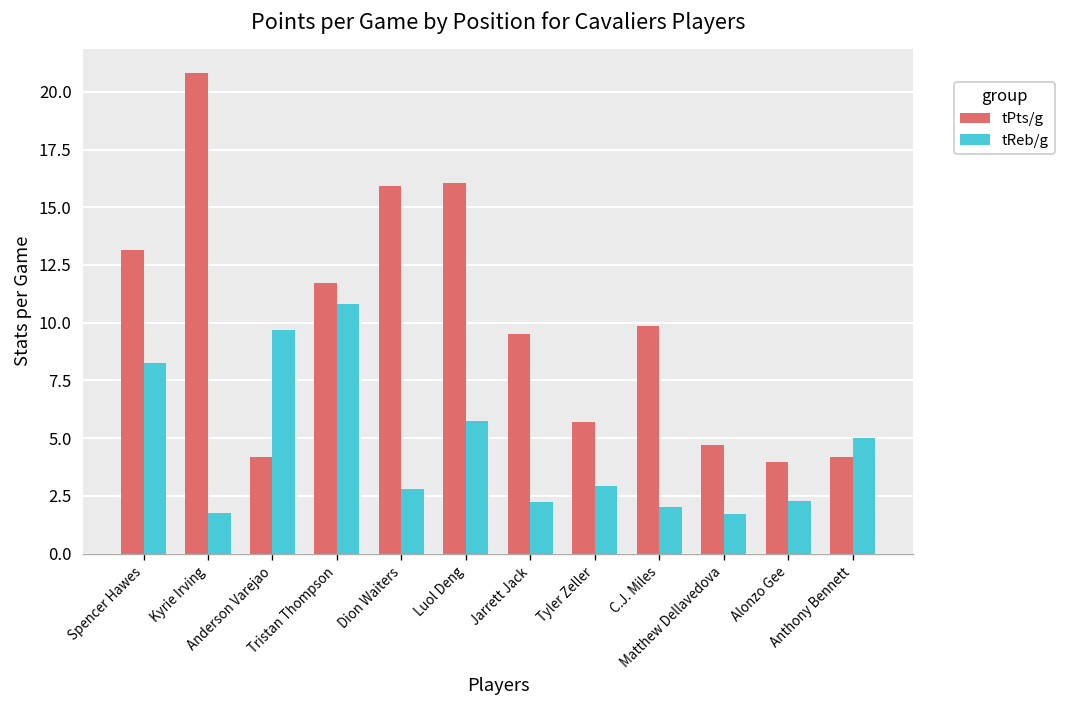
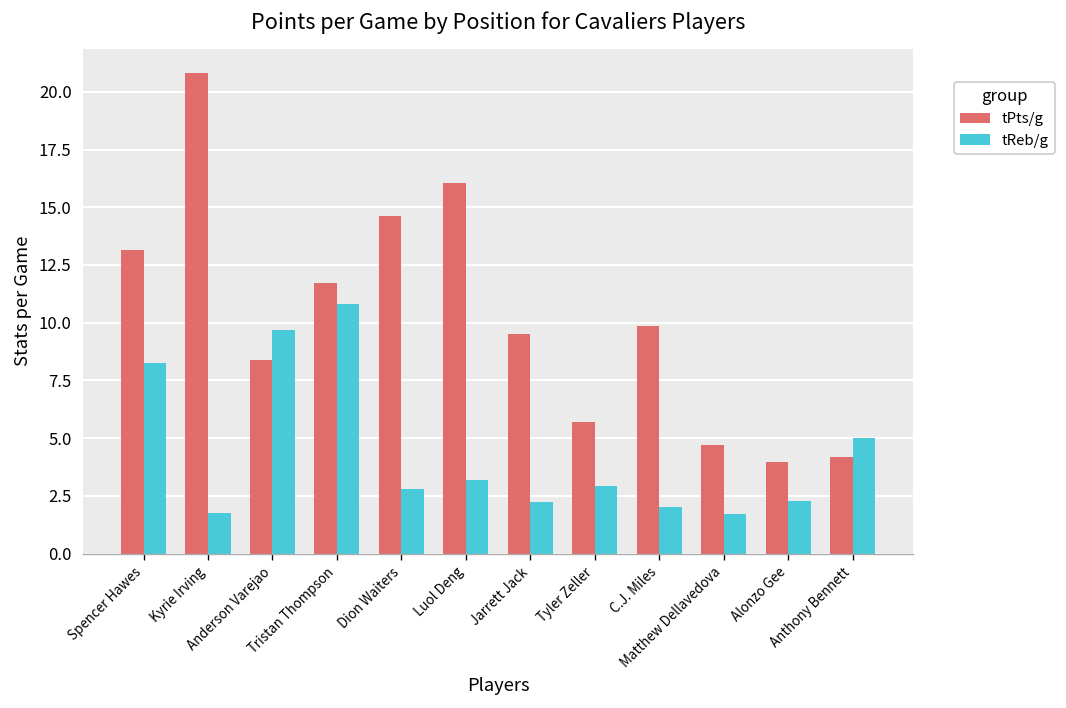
tPts/g, Anderson Varejao: 4.2 -> 8.4
tPts/g, Dion Waiters: 15.9 -> 14.6
tReb/g, Luol Deng: 5.7 -> 3.2
